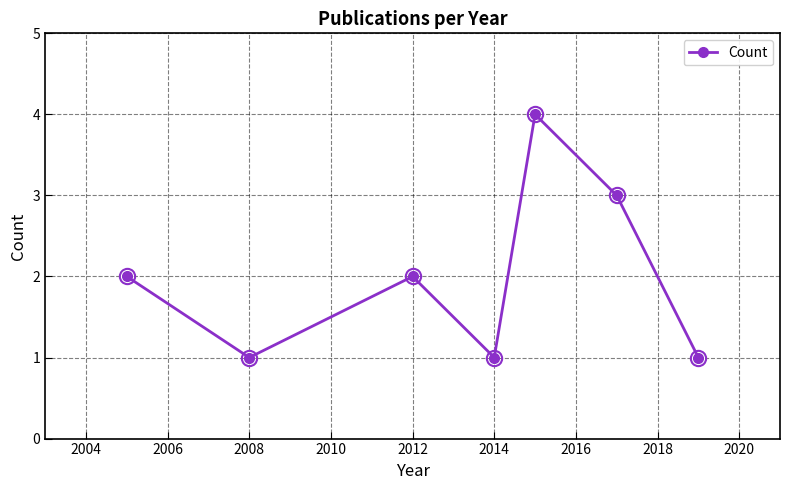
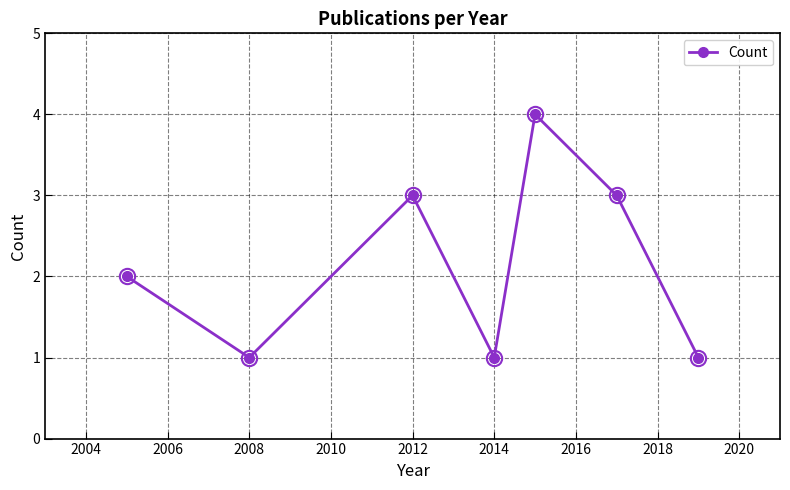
2012: 2 -> 3
